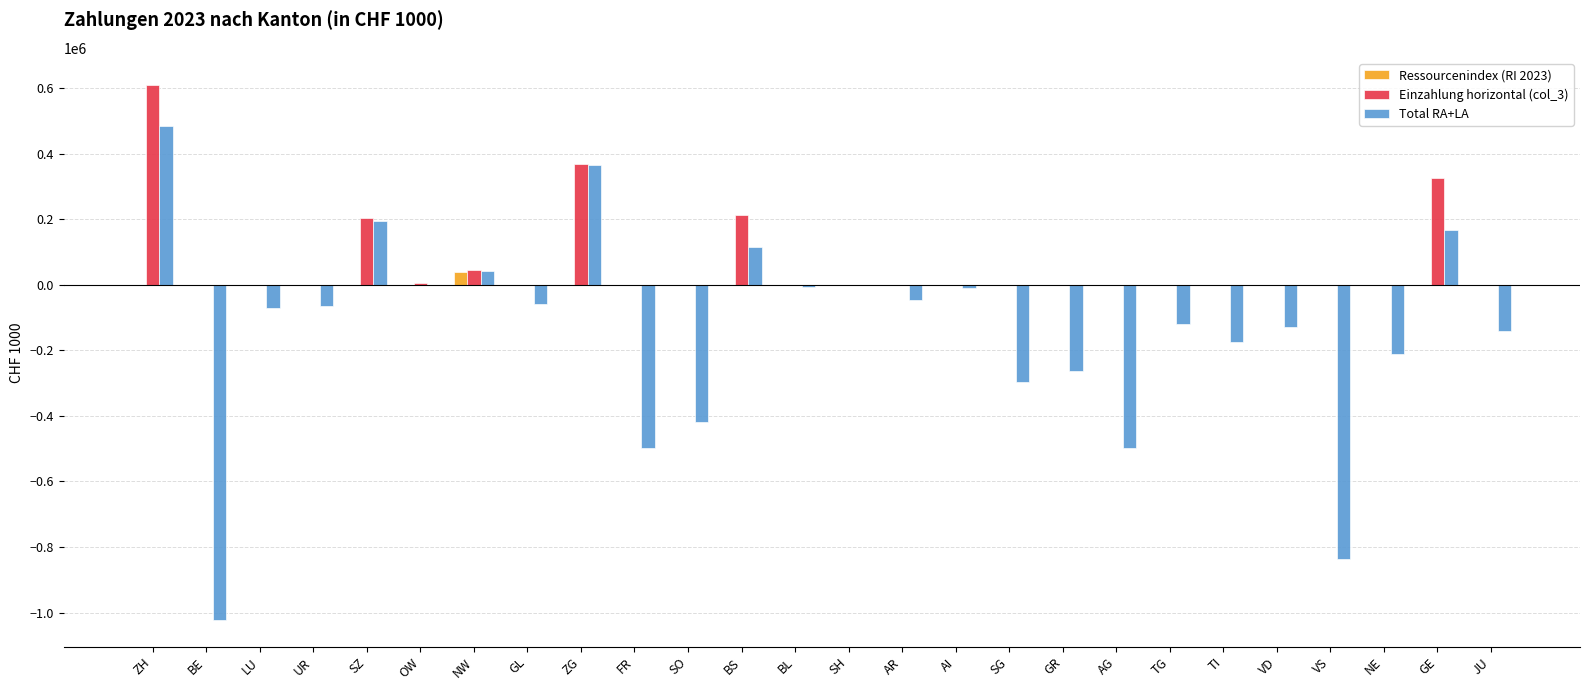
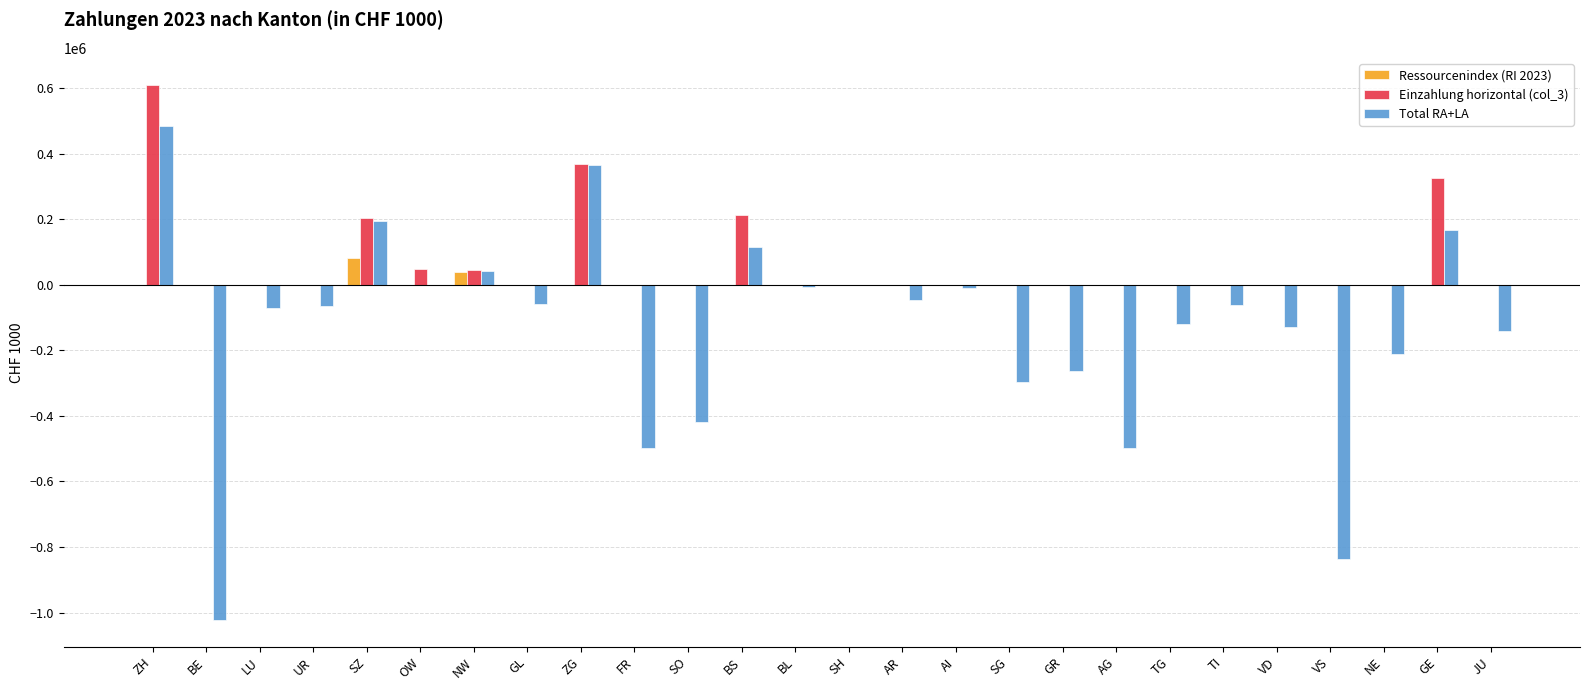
Ressourcenindex (RI 2023), SZ: 0 -> 80000
Einzahlung horizontal (col_3), OW: 0 -> 50000
Total RA+LA, TI: -170000 -> -60000
